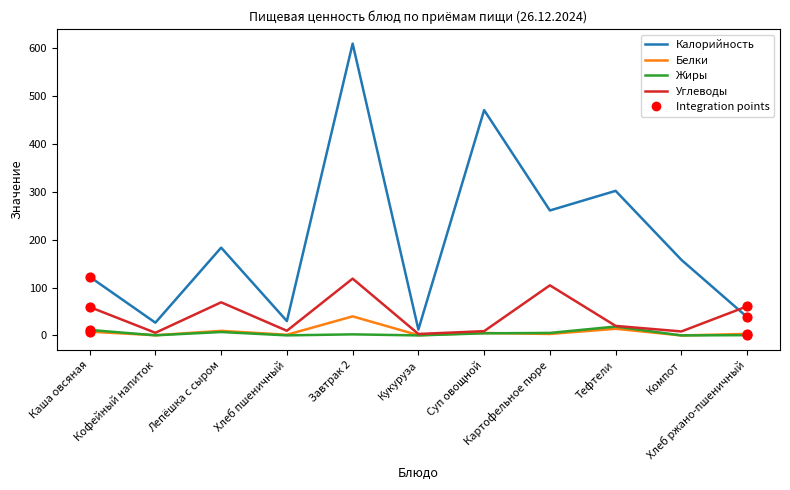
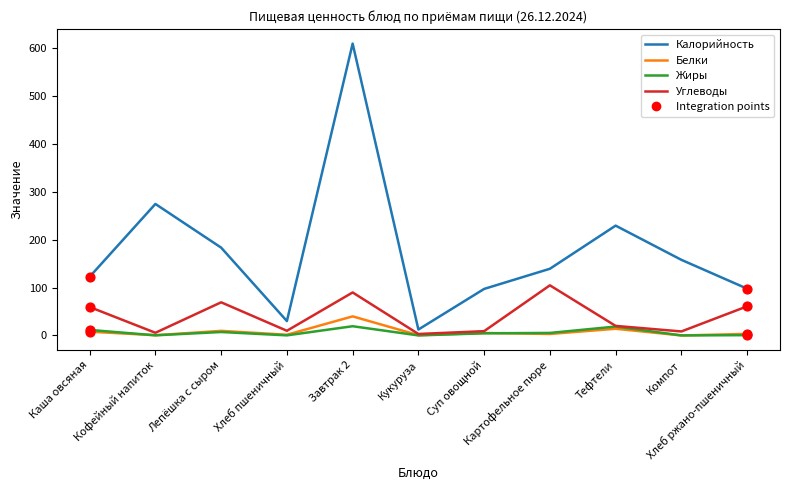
Калорийность, Кофейный напиток: 30 -> 270
Жиры, Завтрак 2: 0 -> 20
Углеводы, Завтрак 2: 120 -> 90
Калорийность, Суп овощной: 470 -> 100
Калорийность, Картофельное пюре: 260 -> 140
Калорийность, Тефтели: 300 -> 230
Калорийность, Хлеб ржано-пшеничный: 40 -> 100
